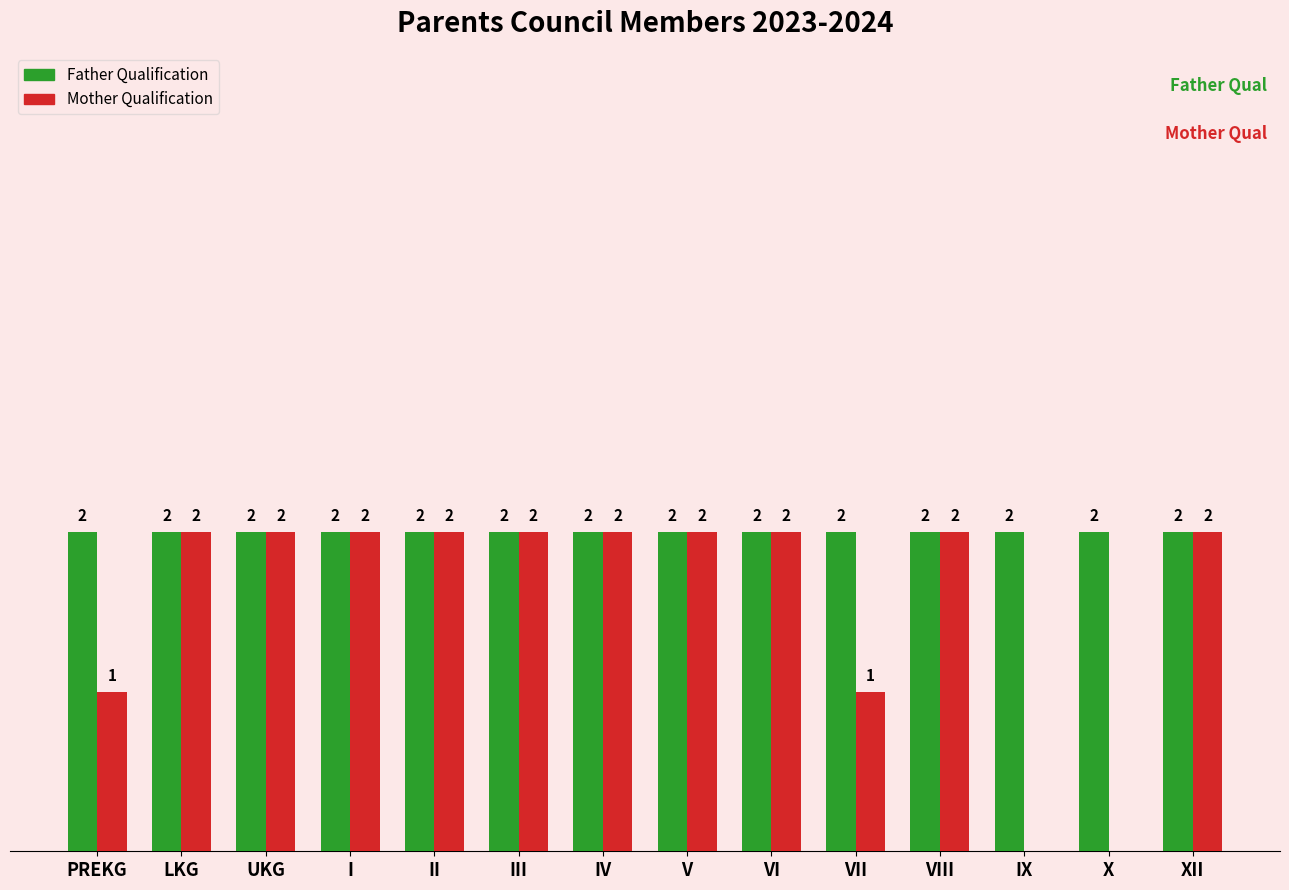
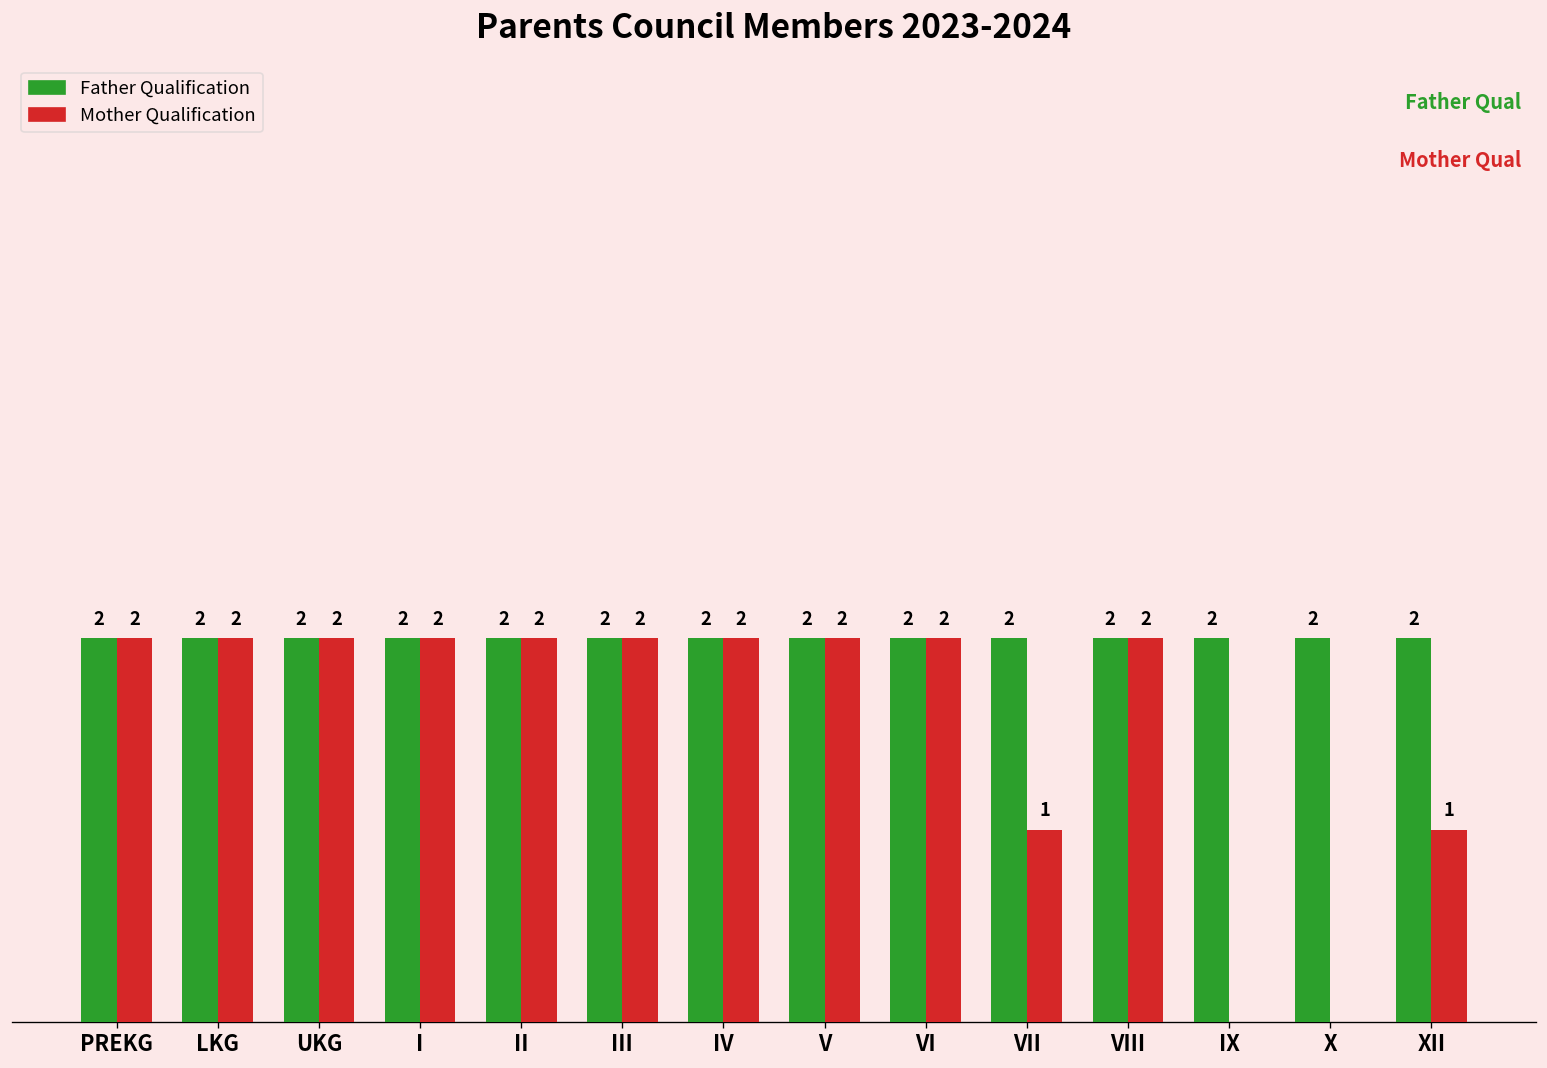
Mother Qualification, PREKG: 1 -> 2
Mother Qualification, XII: 2 -> 1
